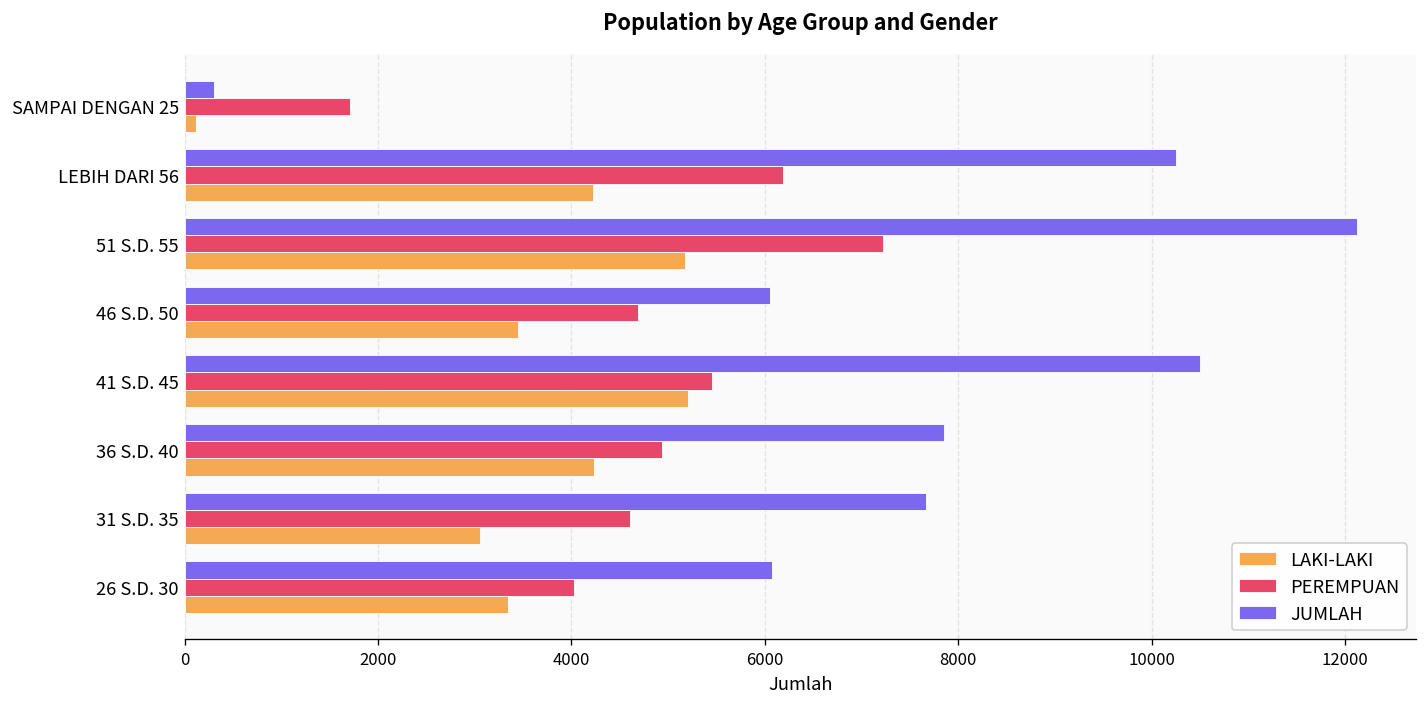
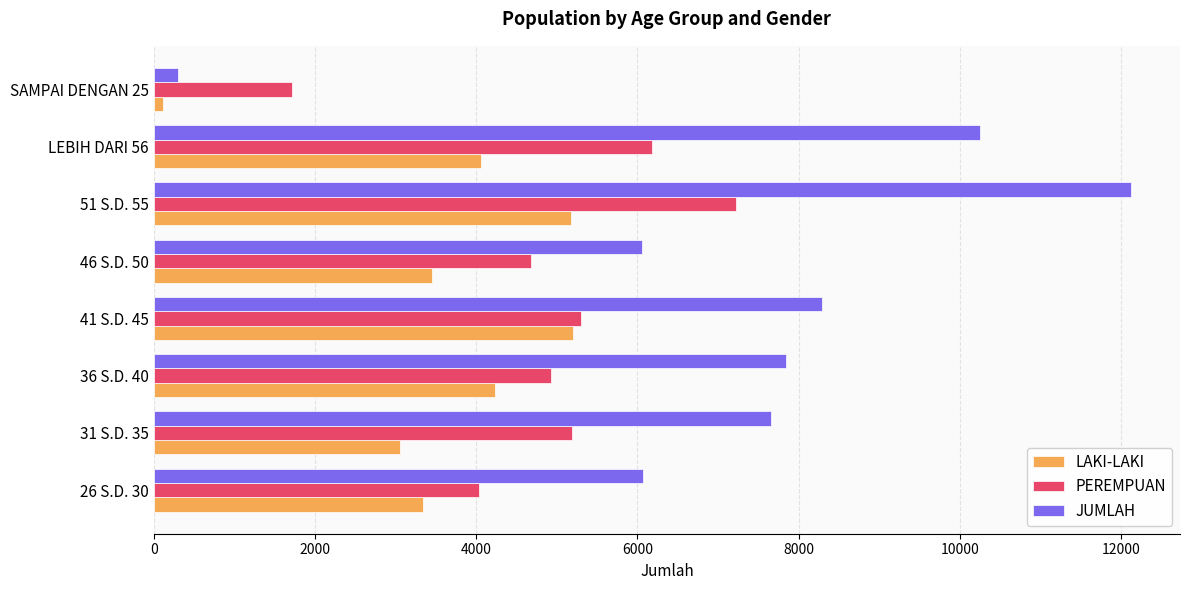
LAKI-LAKI, LEBIH DARI 56: 4200 -> 4100
JUMLAH, 41 S.D. 45: 10500 -> 8300
PEREMPUAN, 41 S.D. 45: 5500 -> 5300
PEREMPUAN, 31 S.D. 35: 4600 -> 5200
